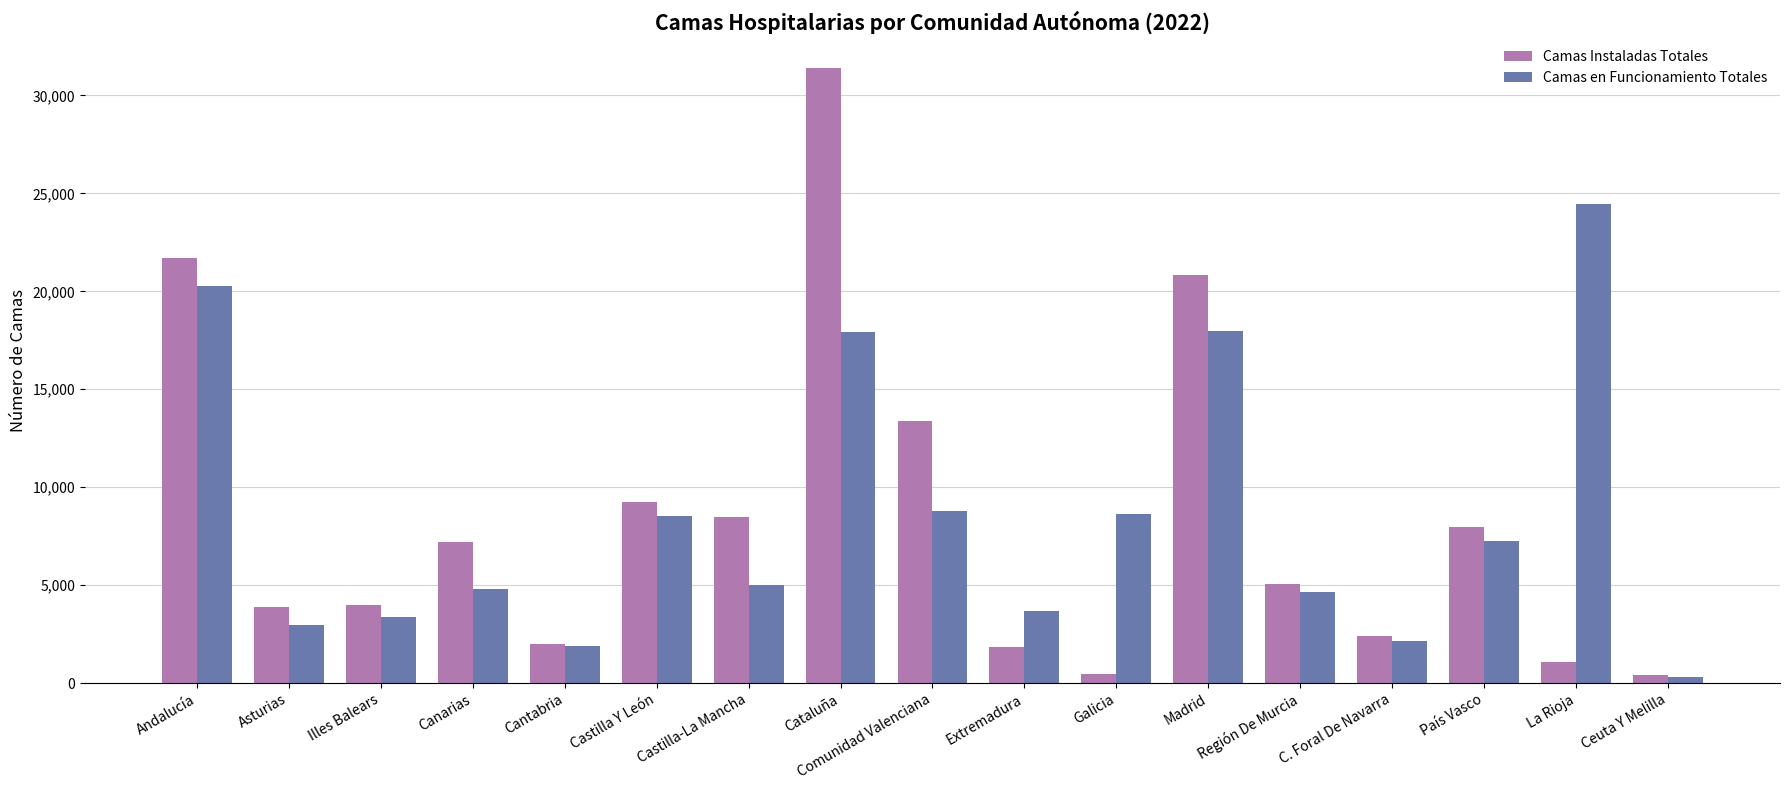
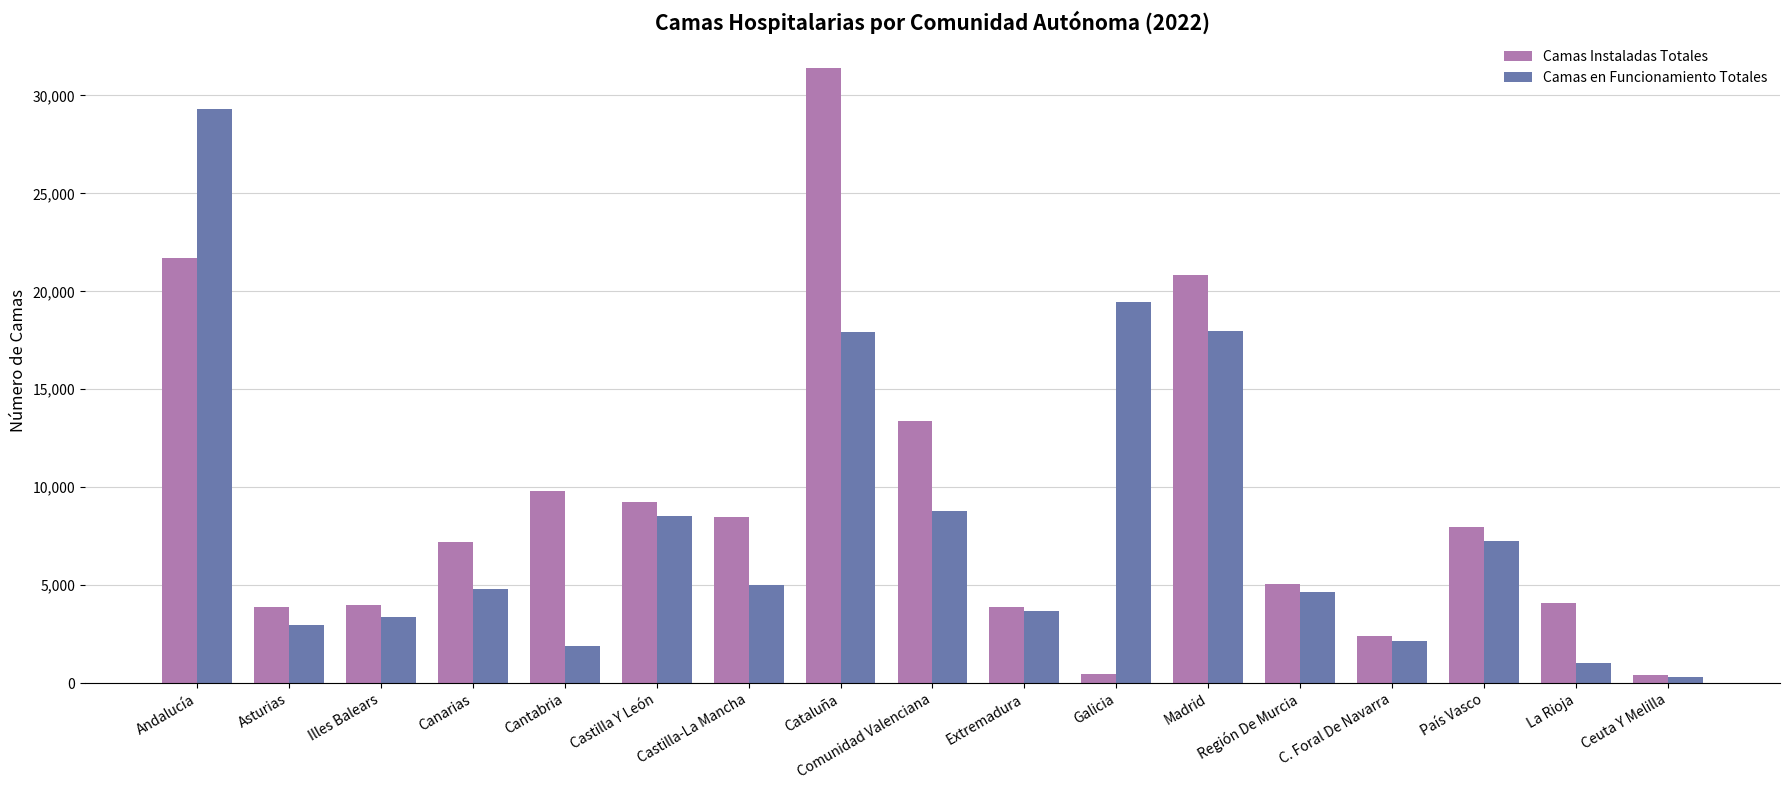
Camas en Funcionamiento Totales, Andalucía: 20,300 -> 29,300
Camas Instaladas Totales, Cantabria: 2,000 -> 9,800
Camas Instaladas Totales, Extremadura: 1,800 -> 3,900
Camas en Funcionamiento Totales, Galicia: 8,600 -> 19,500
Camas Instaladas Totales, La Rioja: 1,100 -> 4,100
Camas en Funcionamiento Totales, La Rioja: 24,500 -> 1,000
